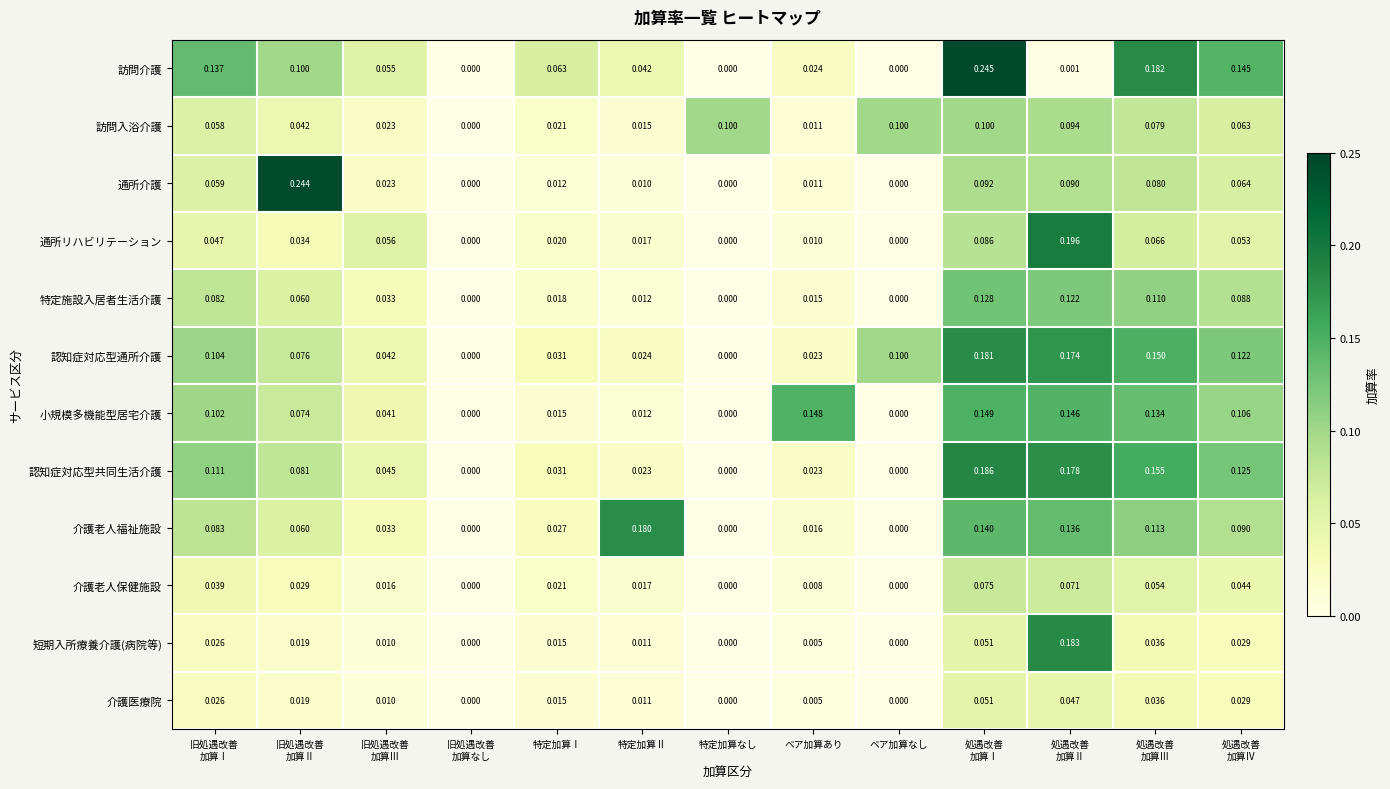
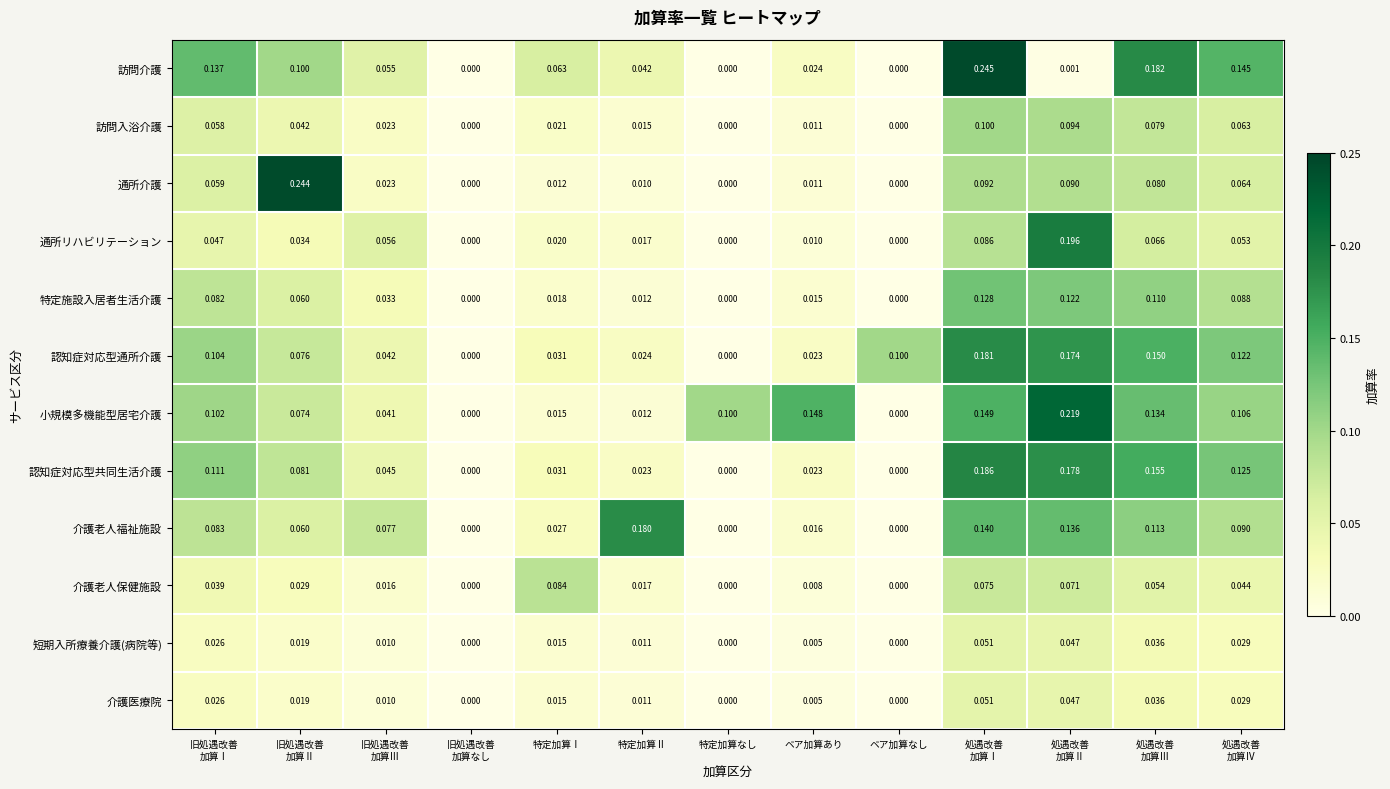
訪問入浴介護, 特定加算なし: 0.100 -> 0.000
訪問入浴介護, ベア加算なし: 0.100 -> 0.000
小規模多機能型居宅介護, 特定加算なし: 0.000 -> 0.100
小規模多機能型居宅介護, 処遇改善 加算Ⅱ: 0.146 -> 0.219
介護老人福祉施設, 旧処遇改善 加算Ⅲ: 0.033 -> 0.077
介護老人保健施設, 特定加算Ⅰ: 0.021 -> 0.084
短期入所療養介護(病院等), 処遇改善 加算Ⅱ: 0.183 -> 0.047
